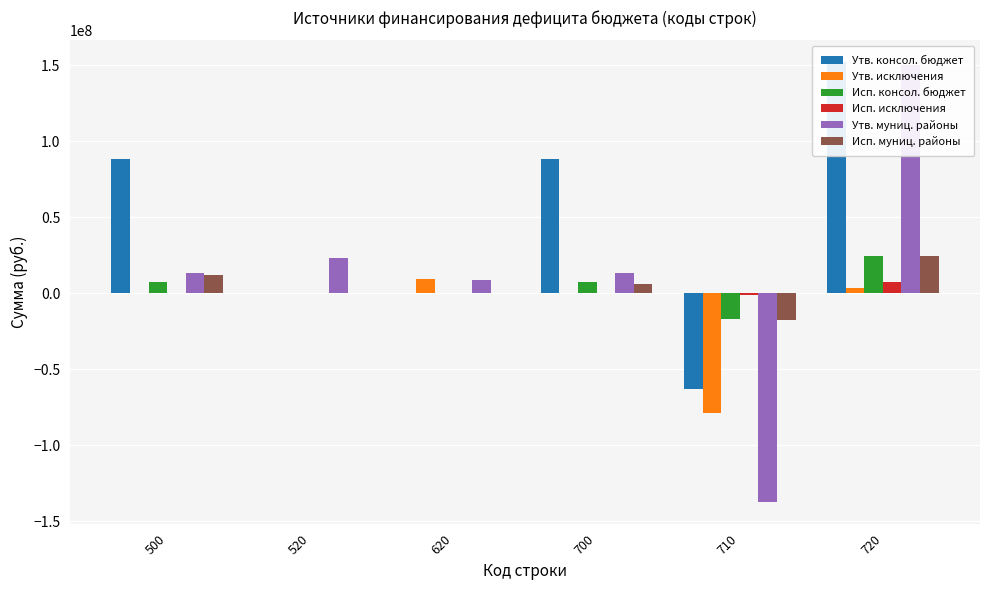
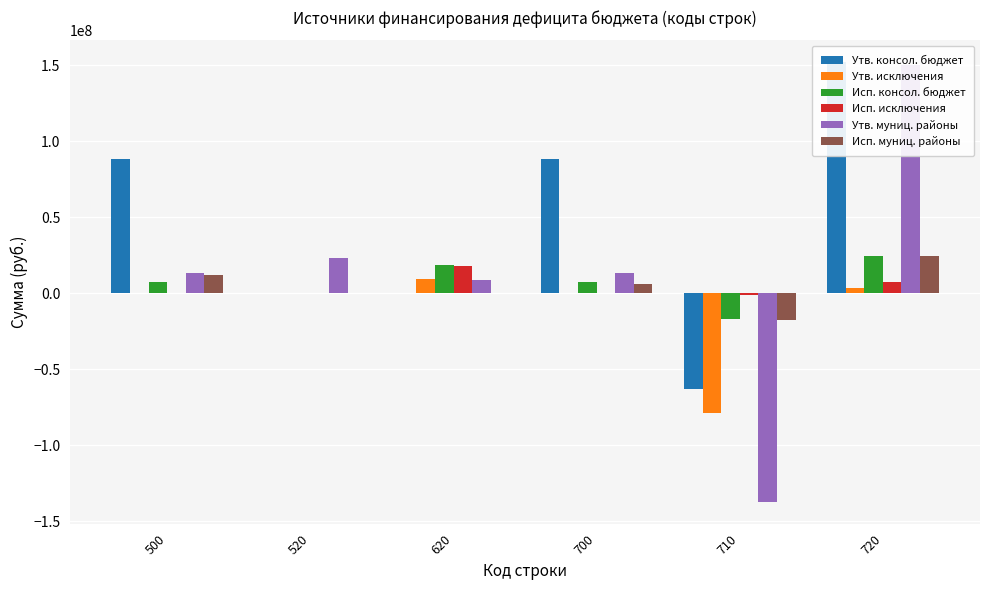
Исп. консол. бюджет, 620: 0 -> 19000000
Исп. исключения, 620: 0 -> 17000000
